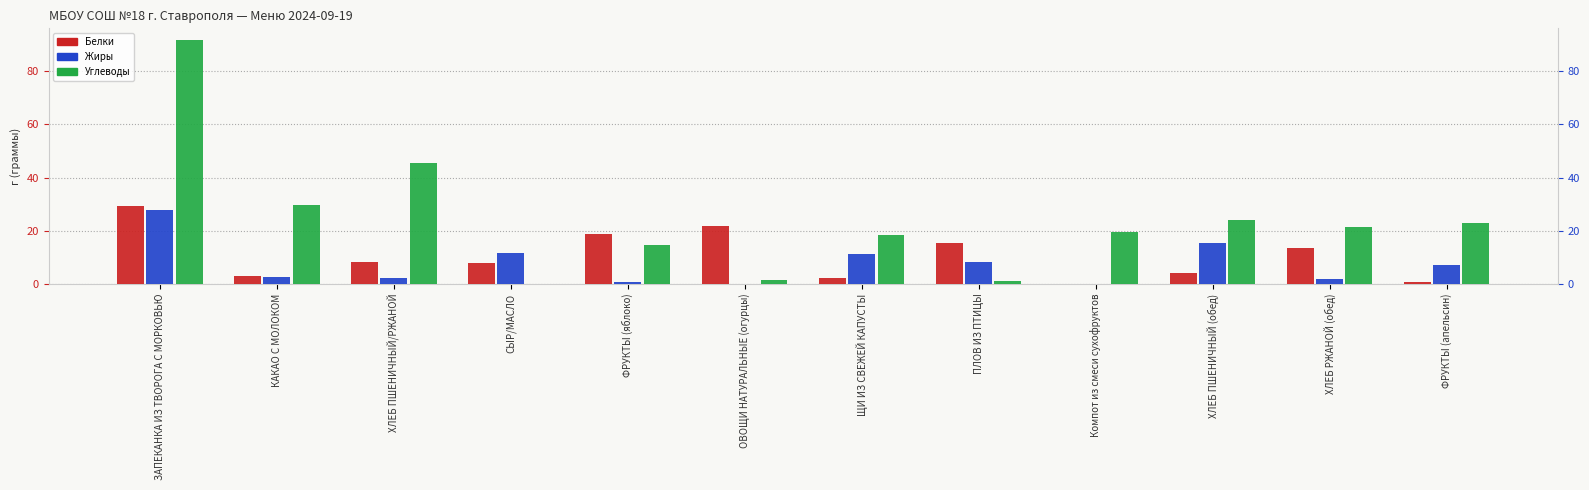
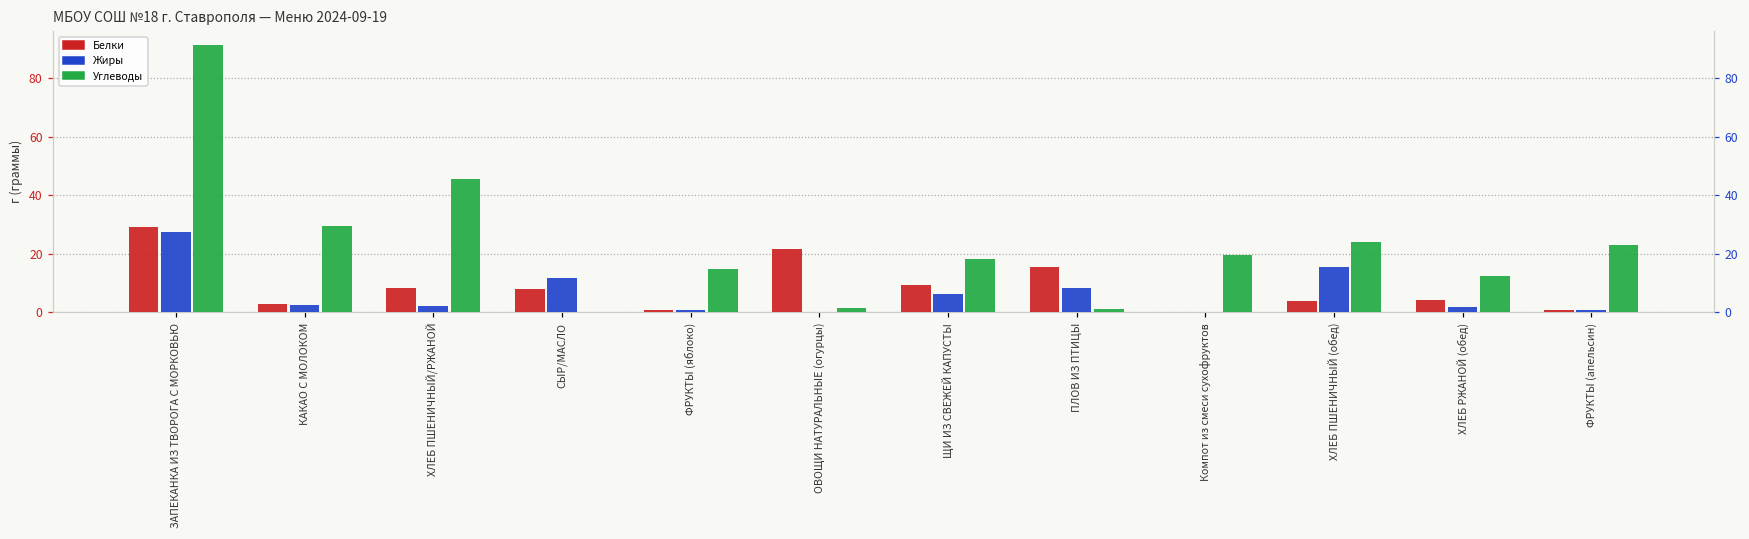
Белки, ФРУКТЫ (яблоко): 19 -> 1
Белки, ЩИ ИЗ СВЕЖЕЙ КАПУСТЫ: 2 -> 9
Жиры, ЩИ ИЗ СВЕЖЕЙ КАПУСТЫ: 11 -> 6
Белки, ХЛЕБ РЖАНОЙ (обед): 13 -> 4
Углеводы, ХЛЕБ РЖАНОЙ (обед): 21 -> 12
Жиры, ФРУКТЫ (апельсин): 7 -> 1
